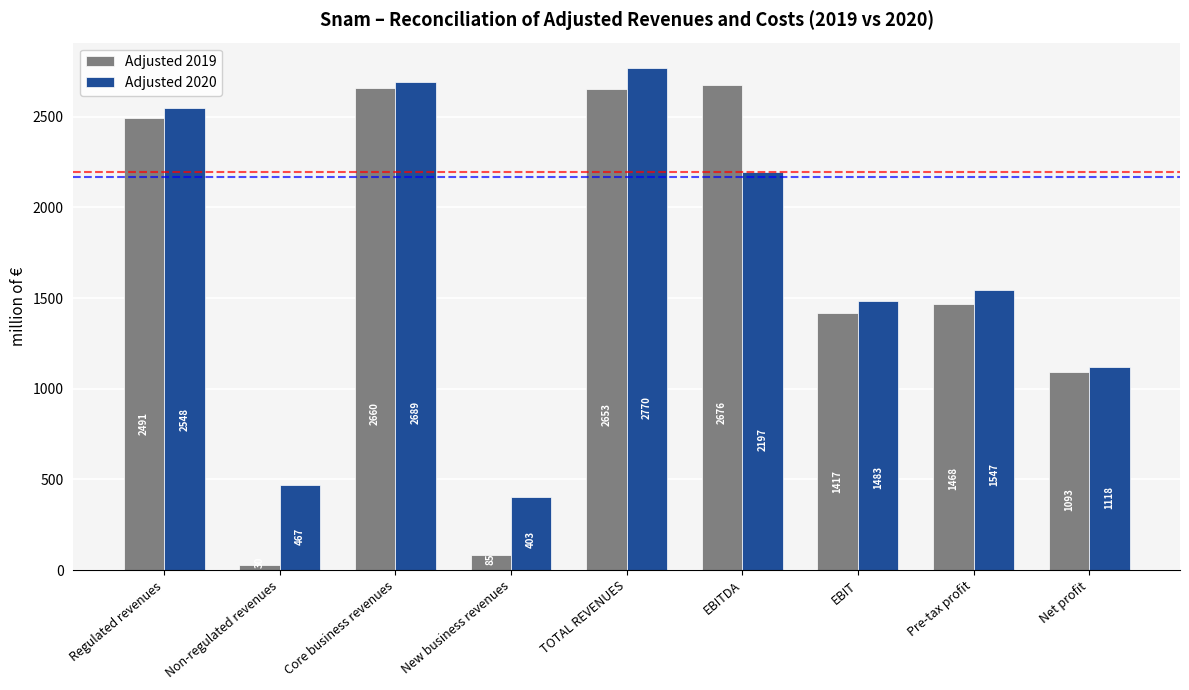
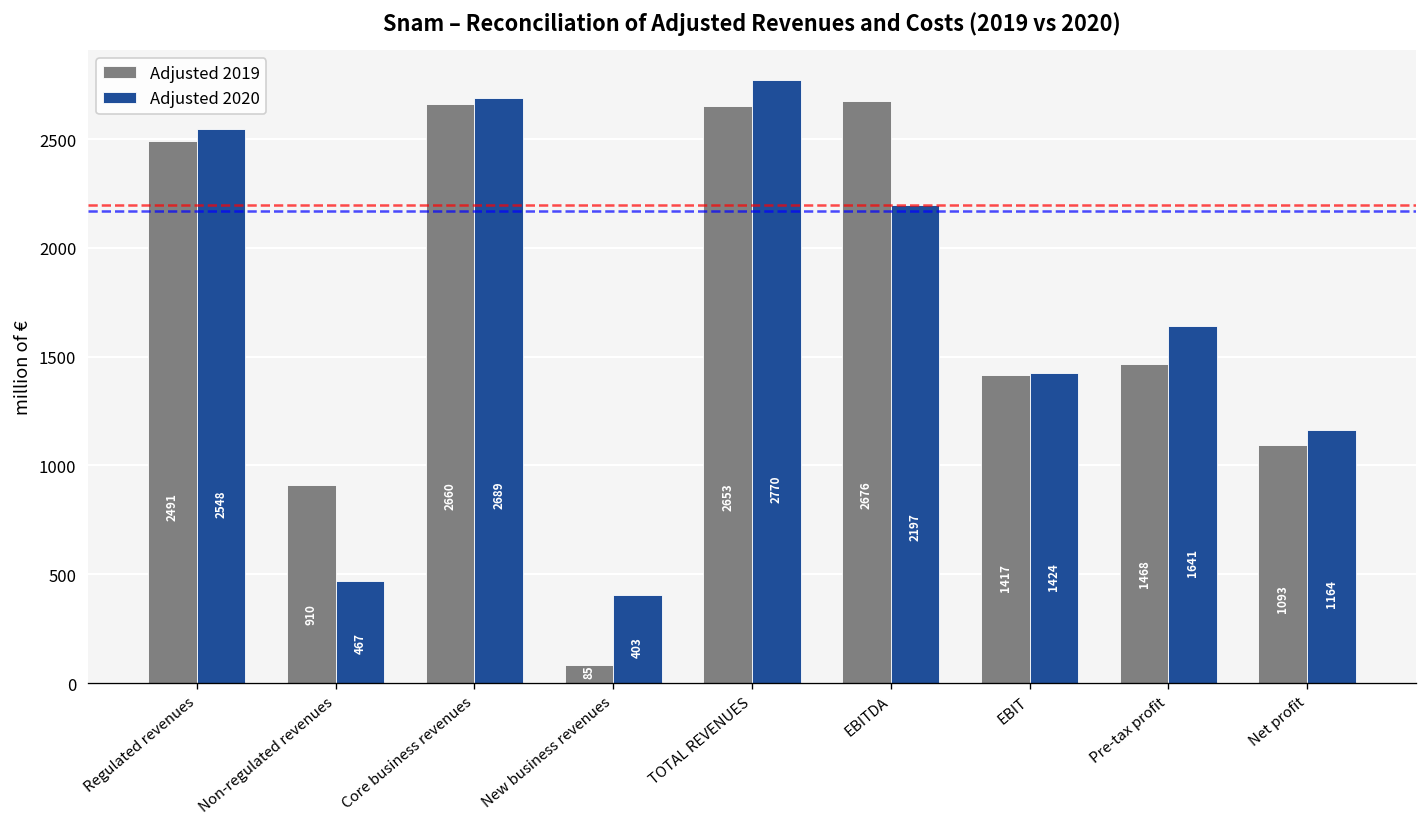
Adjusted 2019, Non-regulated revenues: 30 -> 910
Adjusted 2020, EBIT: 1483 -> 1424
Adjusted 2020, Pre-tax profit: 1547 -> 1641
Adjusted 2020, Net profit: 1118 -> 1164
